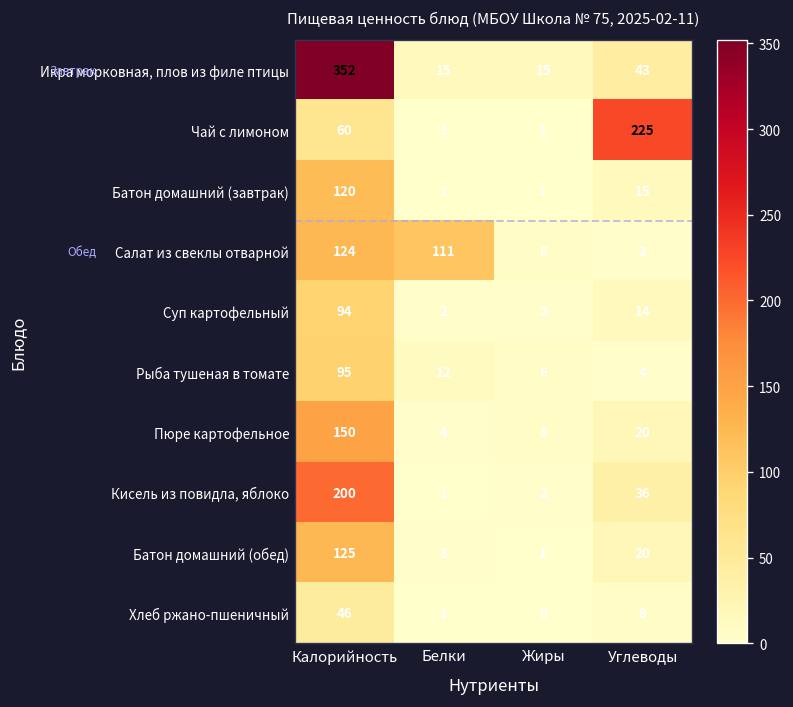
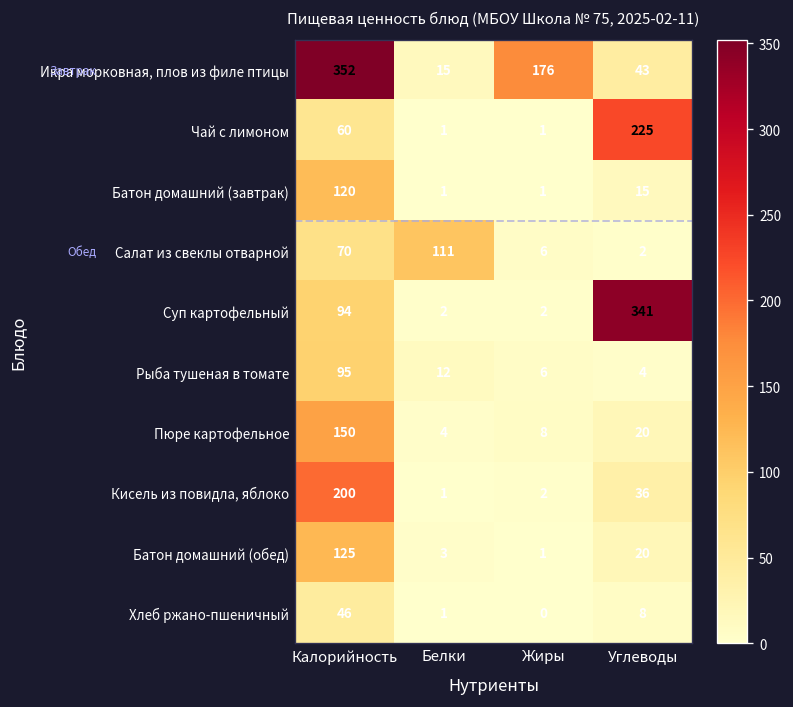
Икра морковная, плов из филе птицы, Жиры: 15 -> 176
Салат из свеклы отварной, Калорийность: 124 -> 70
Суп картофельный, Углеводы: 14 -> 341
